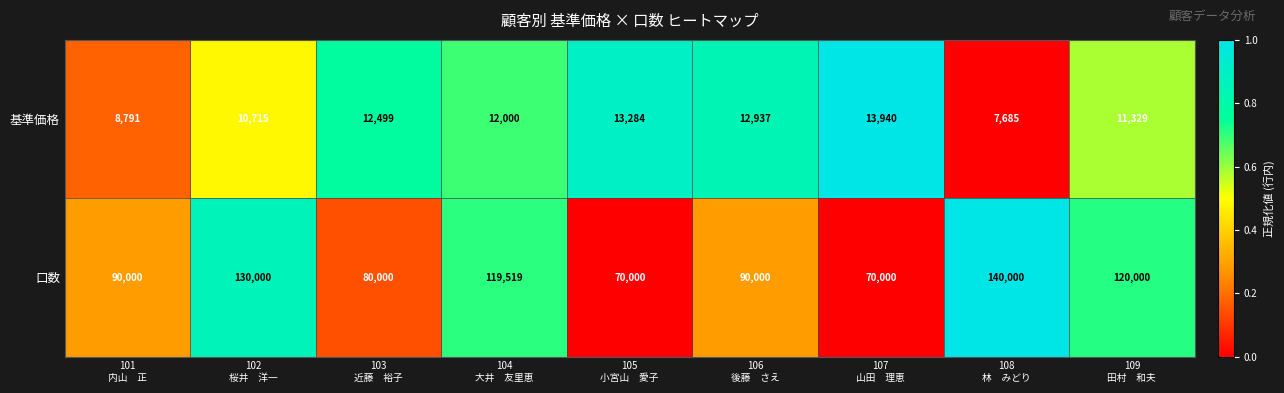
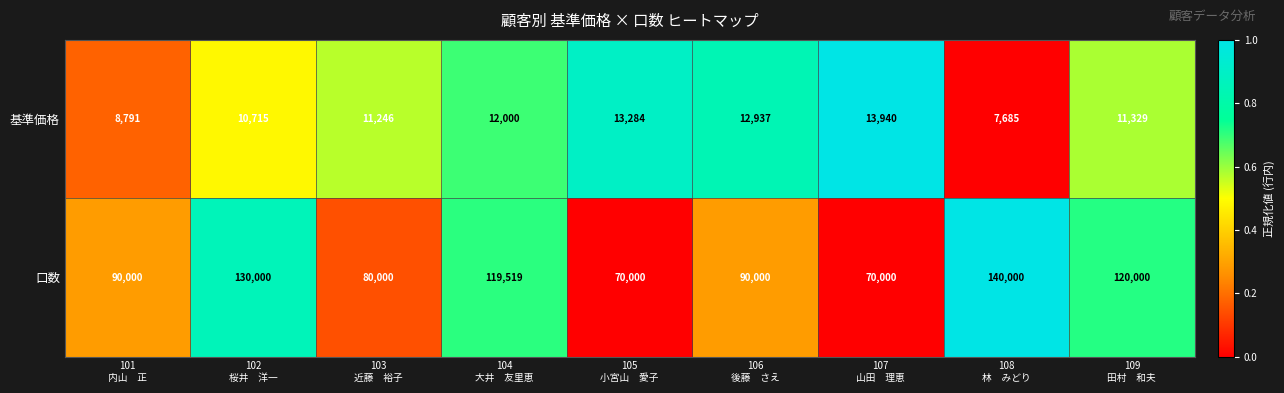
基準価格, 103 近藤 裕子: 12,499 -> 11,246
